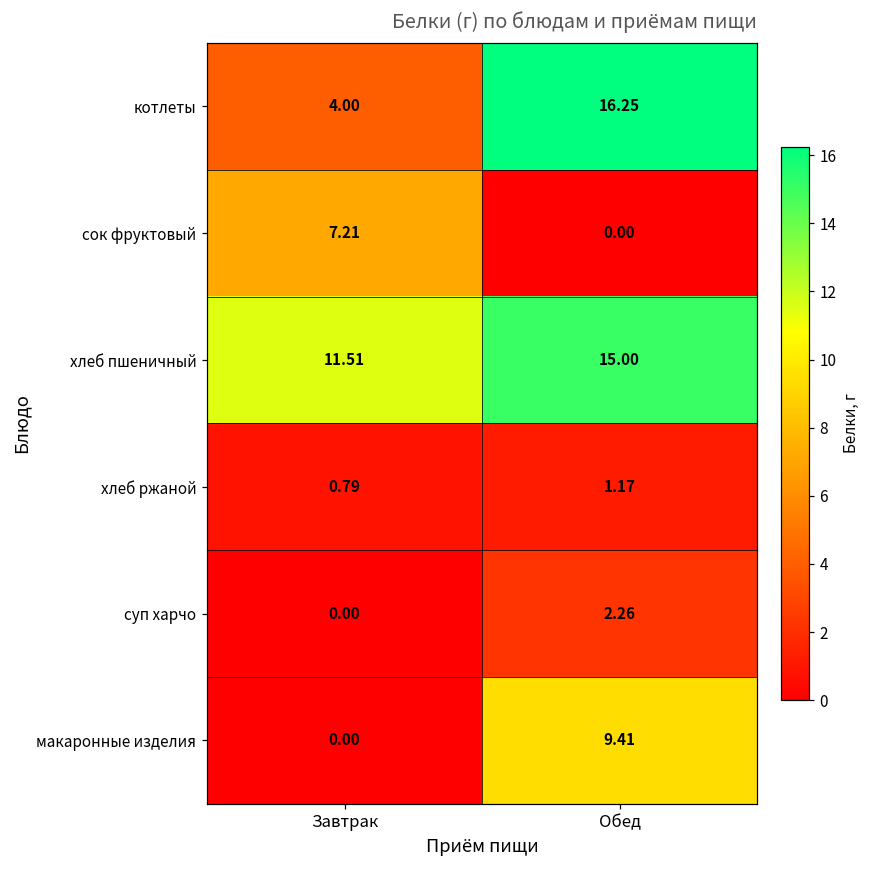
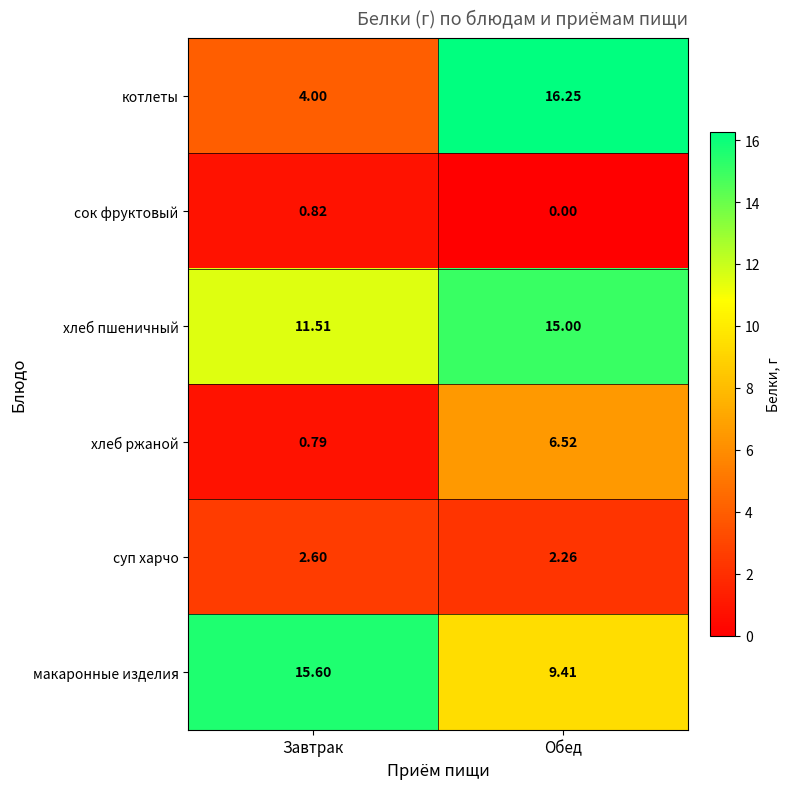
сок фруктовый, Завтрак: 7.21 -> 0.82
хлеб ржаной, Обед: 1.17 -> 6.52
суп харчо, Завтрак: 0.00 -> 2.60
макаронные изделия, Завтрак: 0.00 -> 15.60
